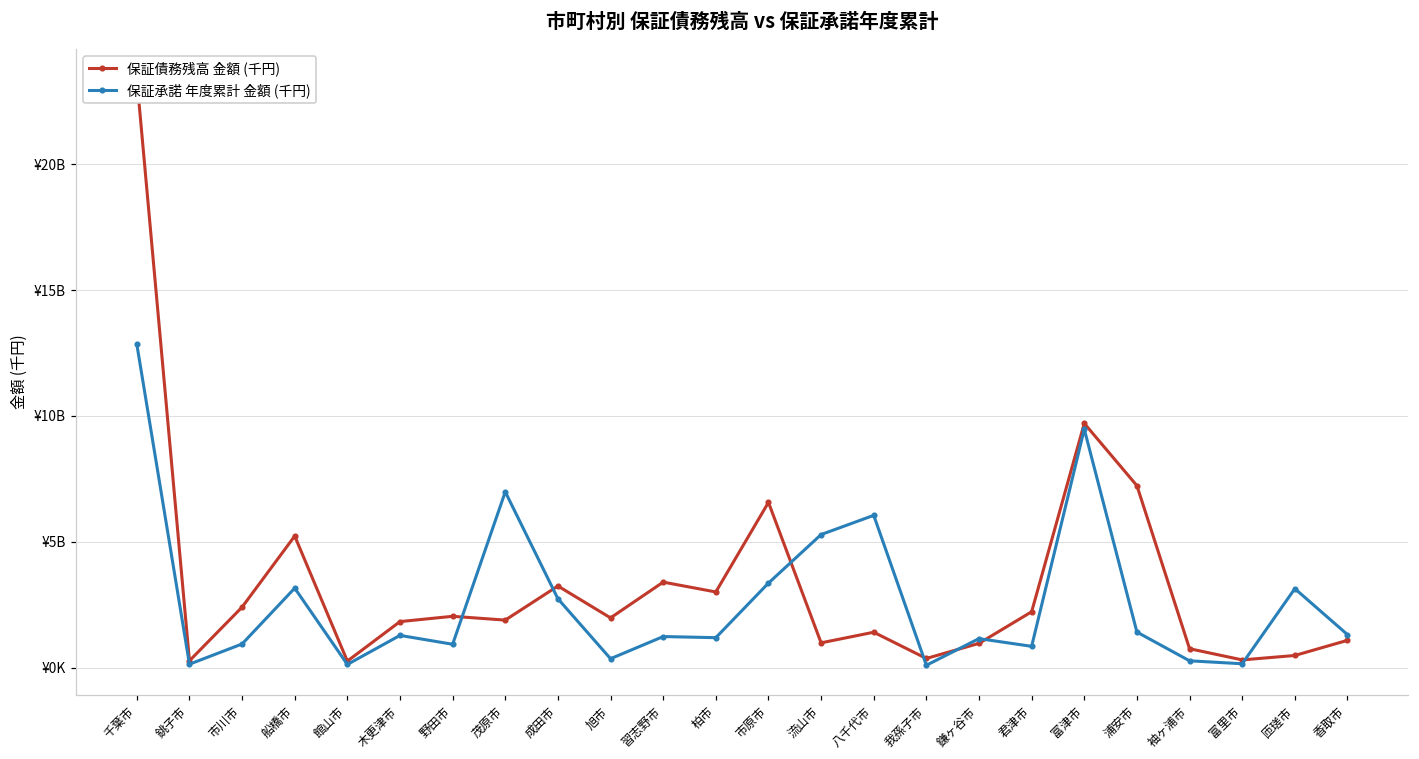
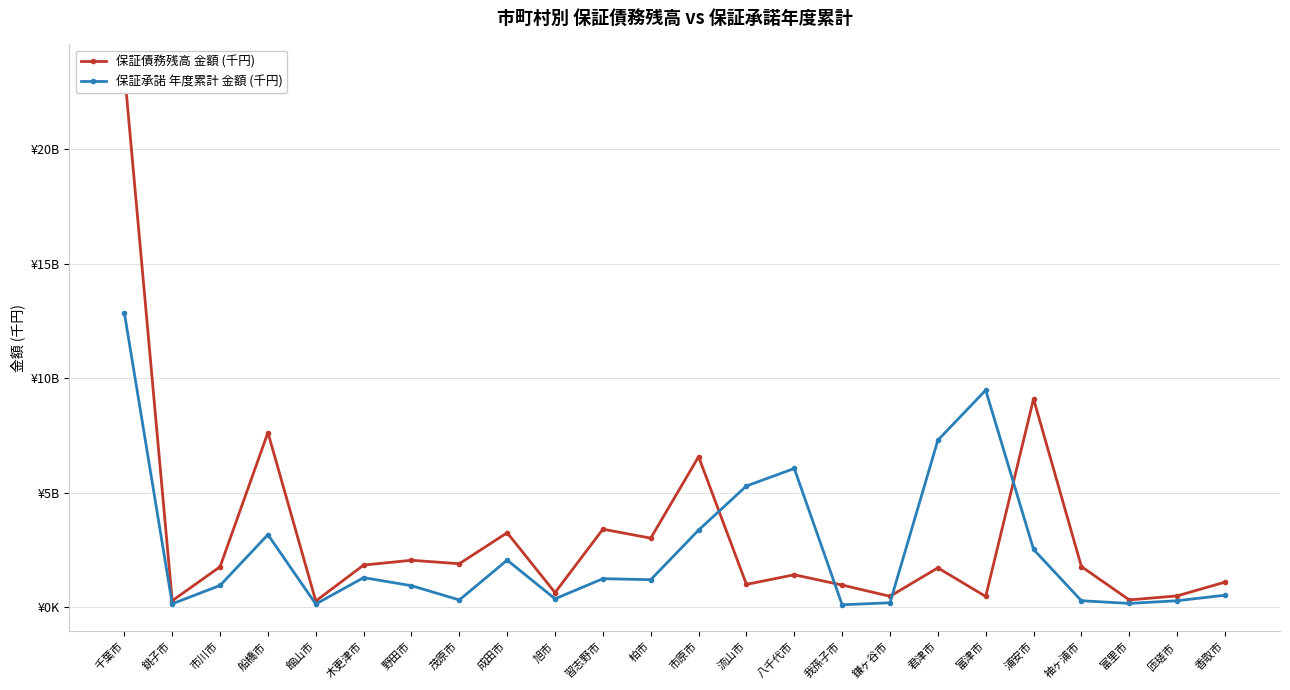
保証債務残高 金額 (千円), 市川市: ¥2400000000 -> ¥1800000000
保証債務残高 金額 (千円), 船橋市: ¥5200000000 -> ¥7600000000
保証承諾 年度累計 金額 (千円), 茂原市: ¥7000000000 -> ¥300000000
保証承諾 年度累計 金額 (千円), 成田市: ¥2700000000 -> ¥2000000000
保証債務残高 金額 (千円), 旭市: ¥2000000000 -> ¥600000000
保証債務残高 金額 (千円), 我孫子市: ¥400000000 -> ¥1000000000
保証債務残高 金額 (千円), 鎌ヶ谷市: ¥1000000000 -> ¥500000000
保証承諾 年度累計 金額 (千円), 鎌ヶ谷市: ¥1200000000 -> ¥200000000
保証債務残高 金額 (千円), 君津市: ¥2200000000 -> ¥1700000000
保証承諾 年度累計 金額 (千円), 君津市: ¥800000000 -> ¥7300000000
保証債務残高 金額 (千円), 富津市: ¥9700000000 -> ¥500000000
保証債務残高 金額 (千円), 浦安市: ¥7200000000 -> ¥9100000000
保証承諾 年度累計 金額 (千円), 浦安市: ¥1400000000 -> ¥2500000000
保証債務残高 金額 (千円), 袖ヶ浦市: ¥700000000 -> ¥1800000000
保証承諾 年度累計 金額 (千円), 匝瑳市: ¥3100000000 -> ¥300000000
保証承諾 年度累計 金額 (千円), 香取市: ¥1300000000 -> ¥500000000
